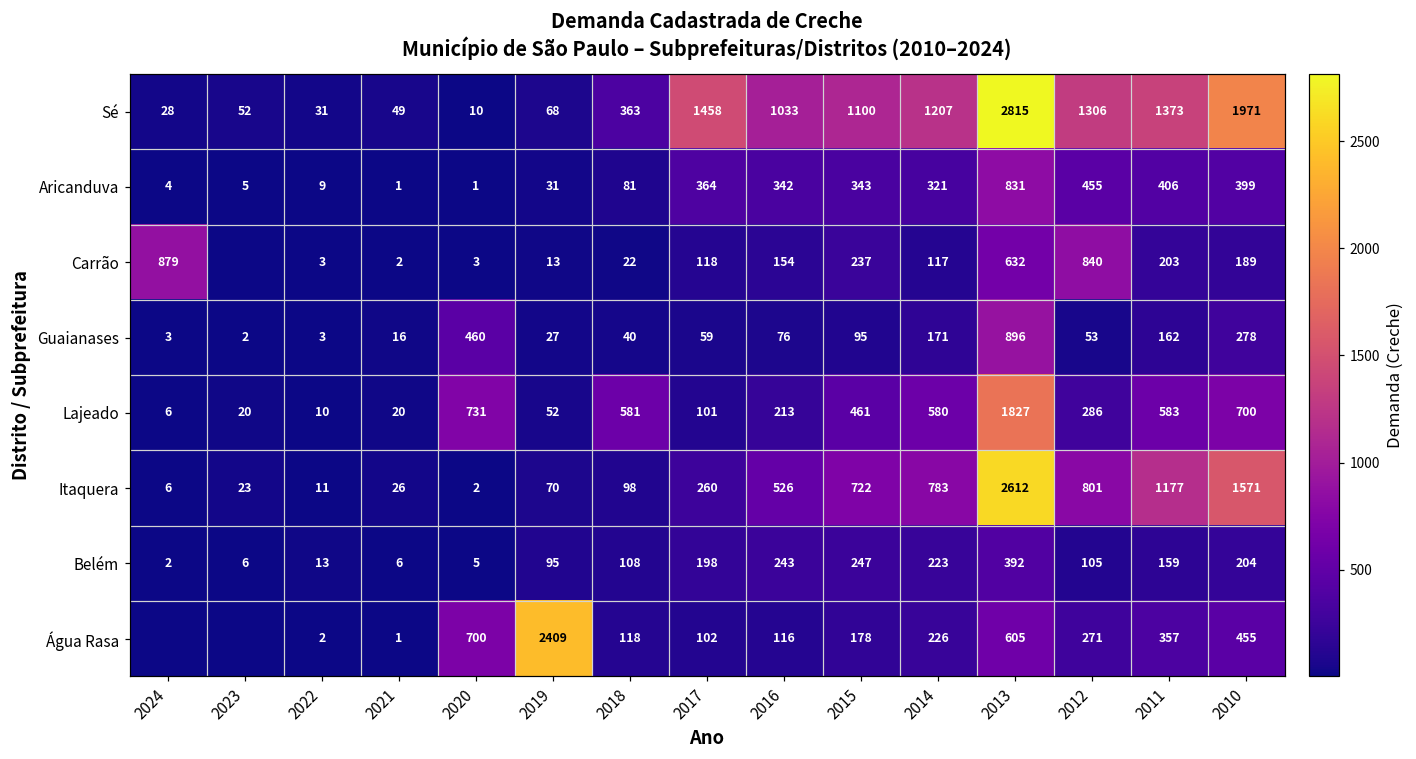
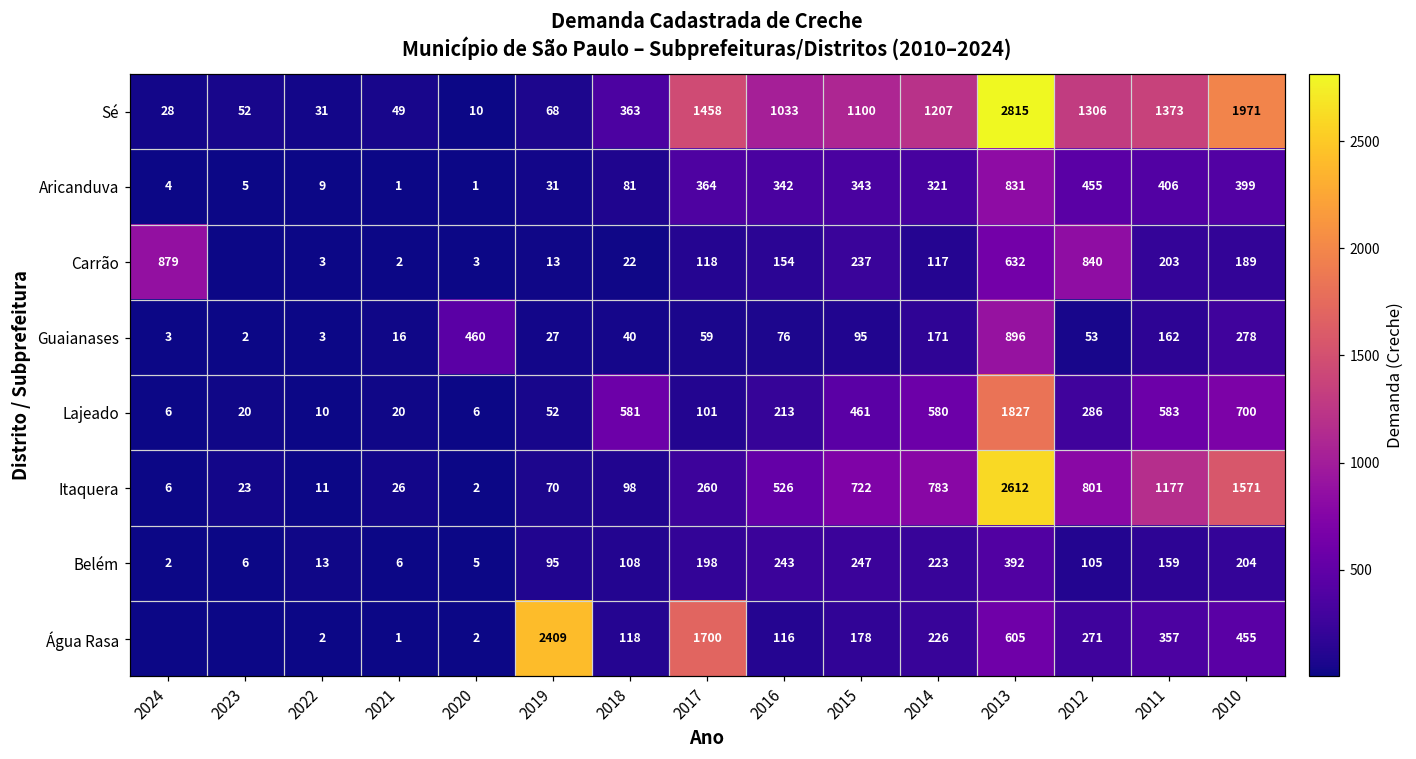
Lajeado, 2020: 731 -> 6
Água Rasa, 2020: 700 -> 2
Água Rasa, 2017: 102 -> 1700
